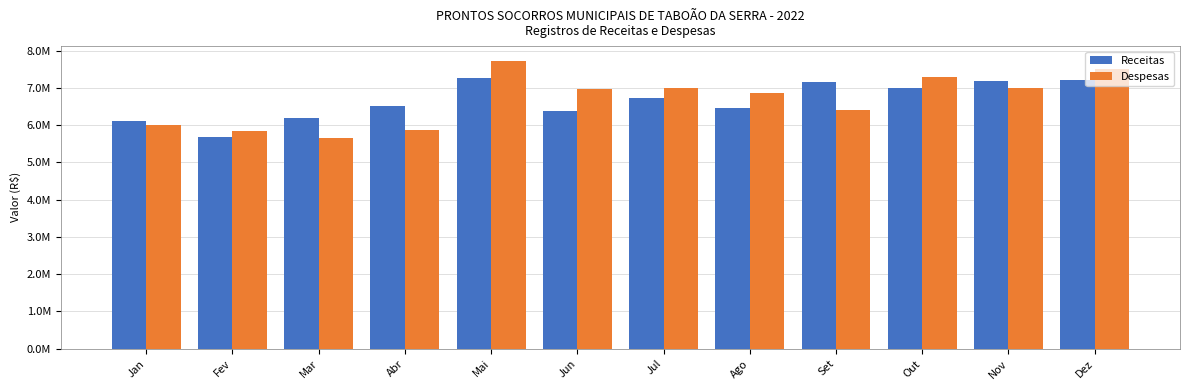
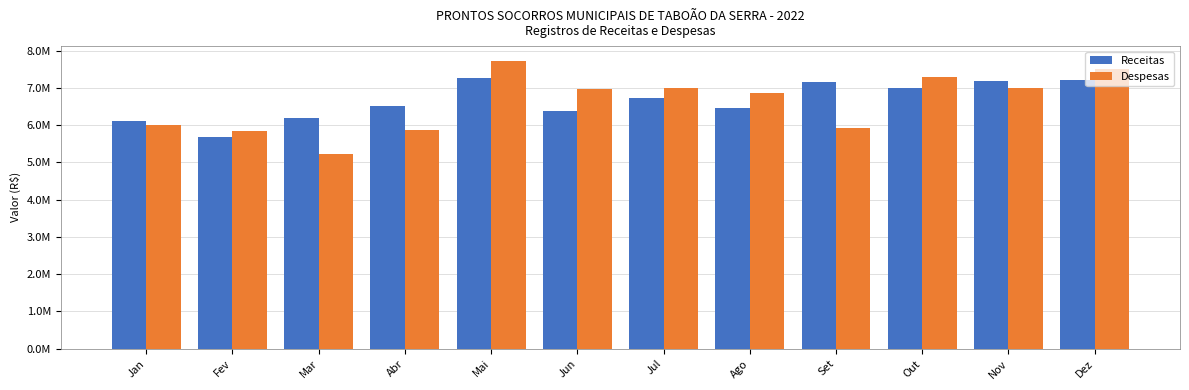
Despesas, Mar: 5600000 -> 5200000
Despesas, Set: 6400000 -> 5900000
